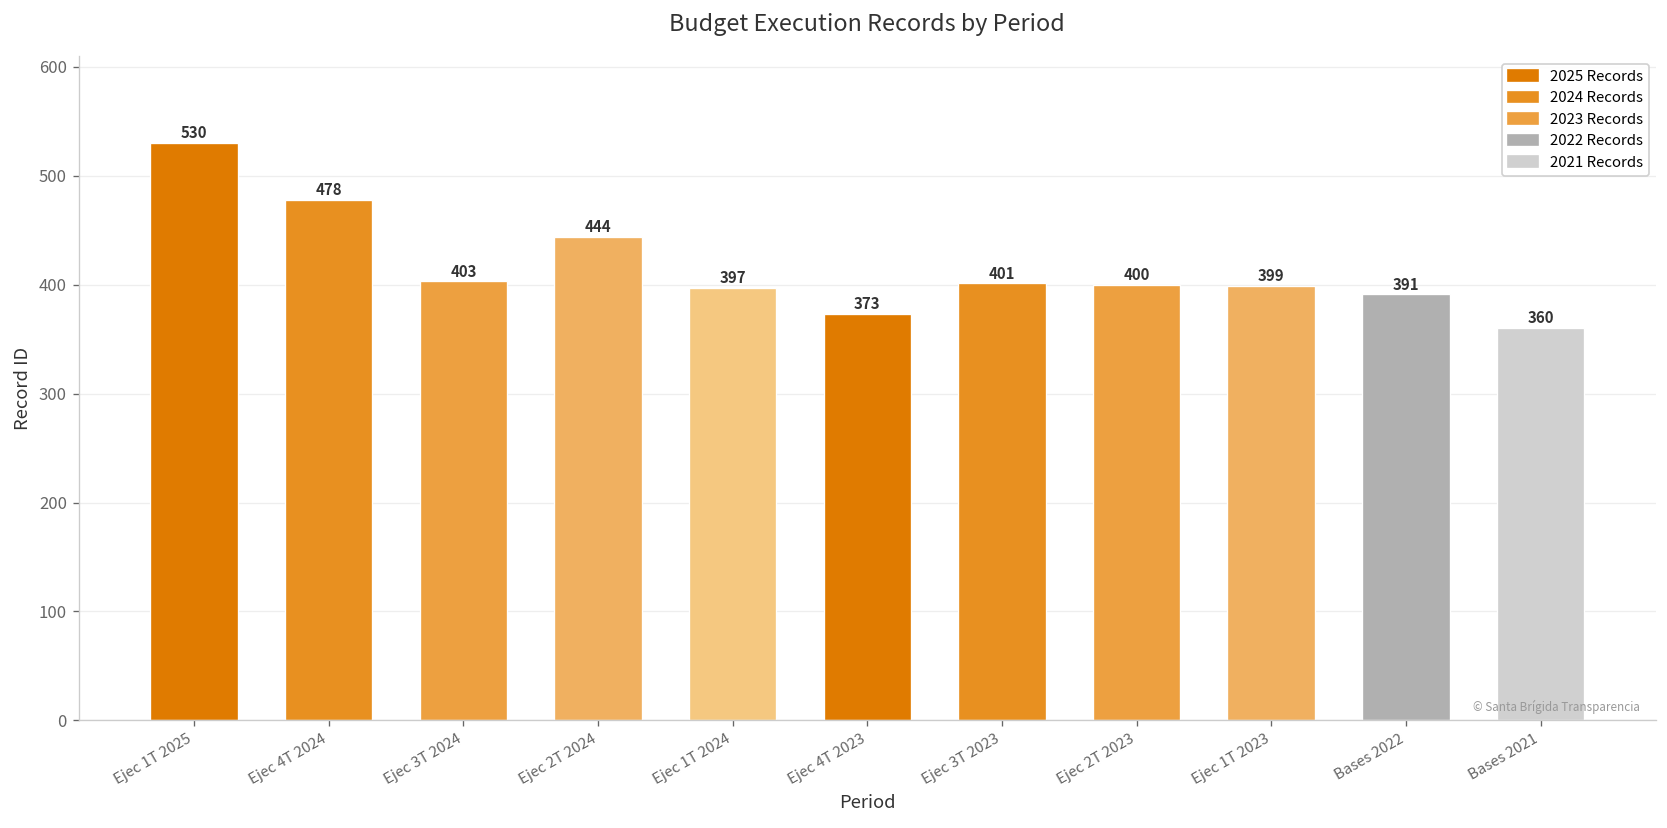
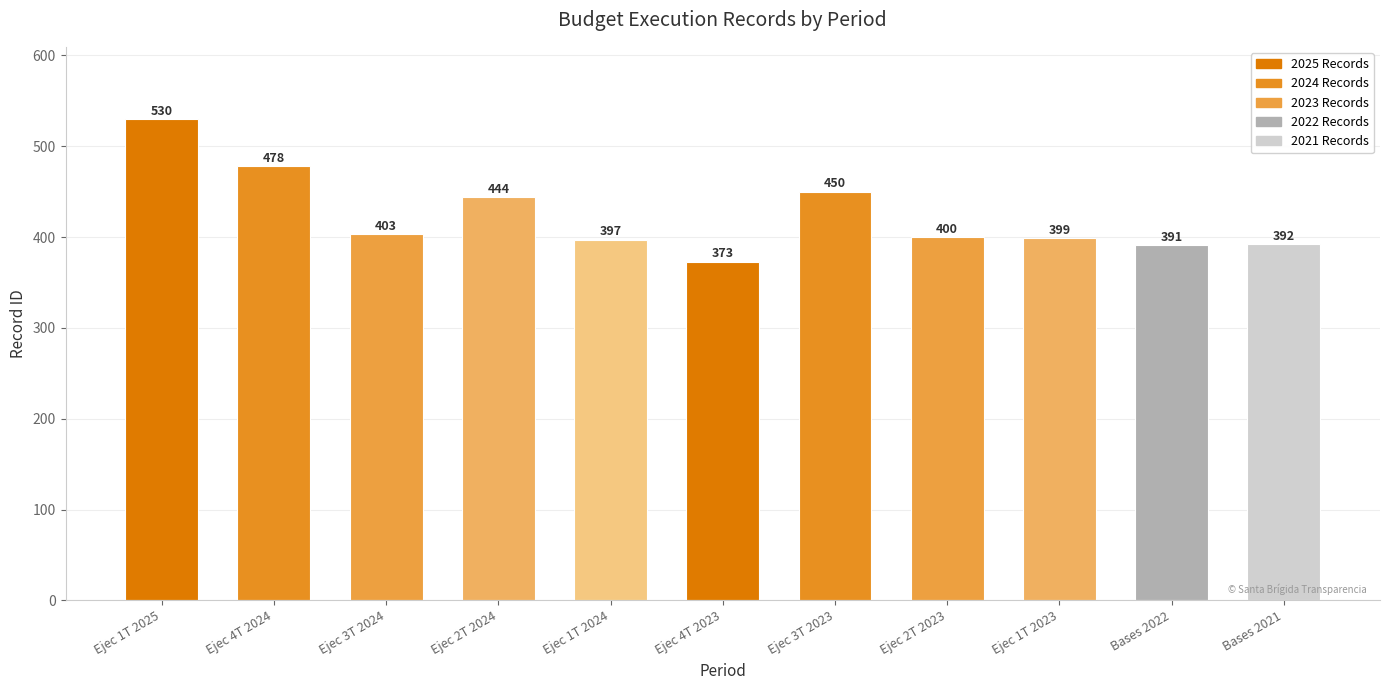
Ejec 3T 2023: 401 -> 450
Bases 2021: 360 -> 392
